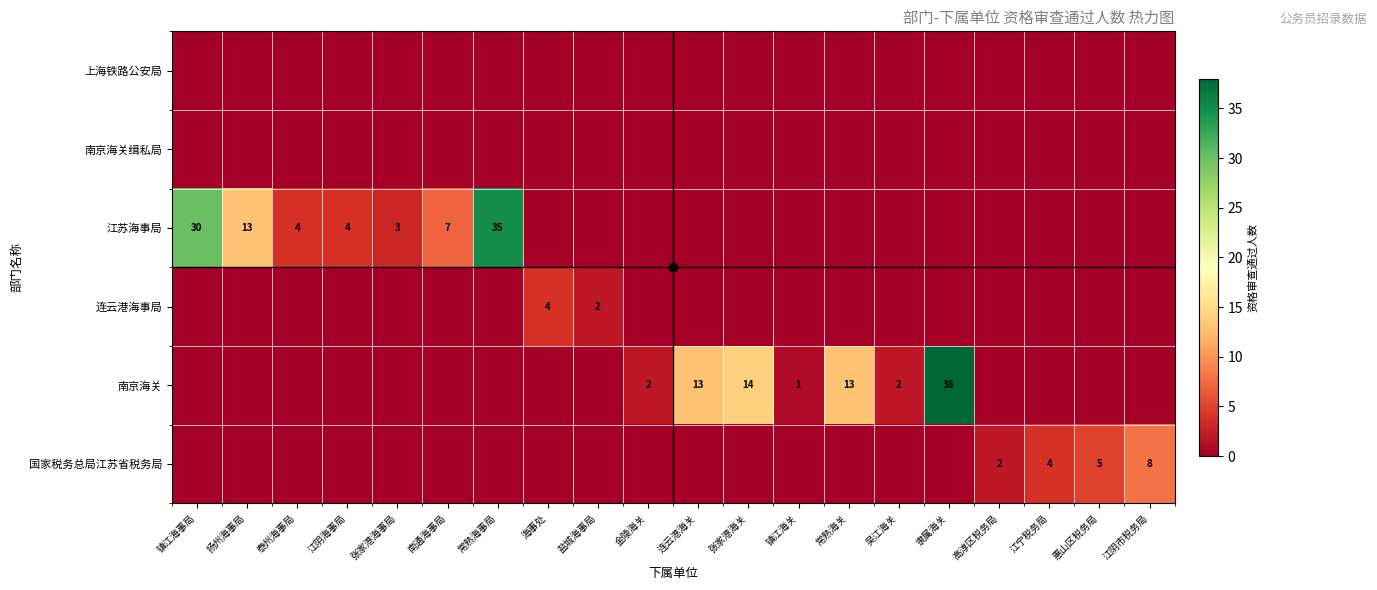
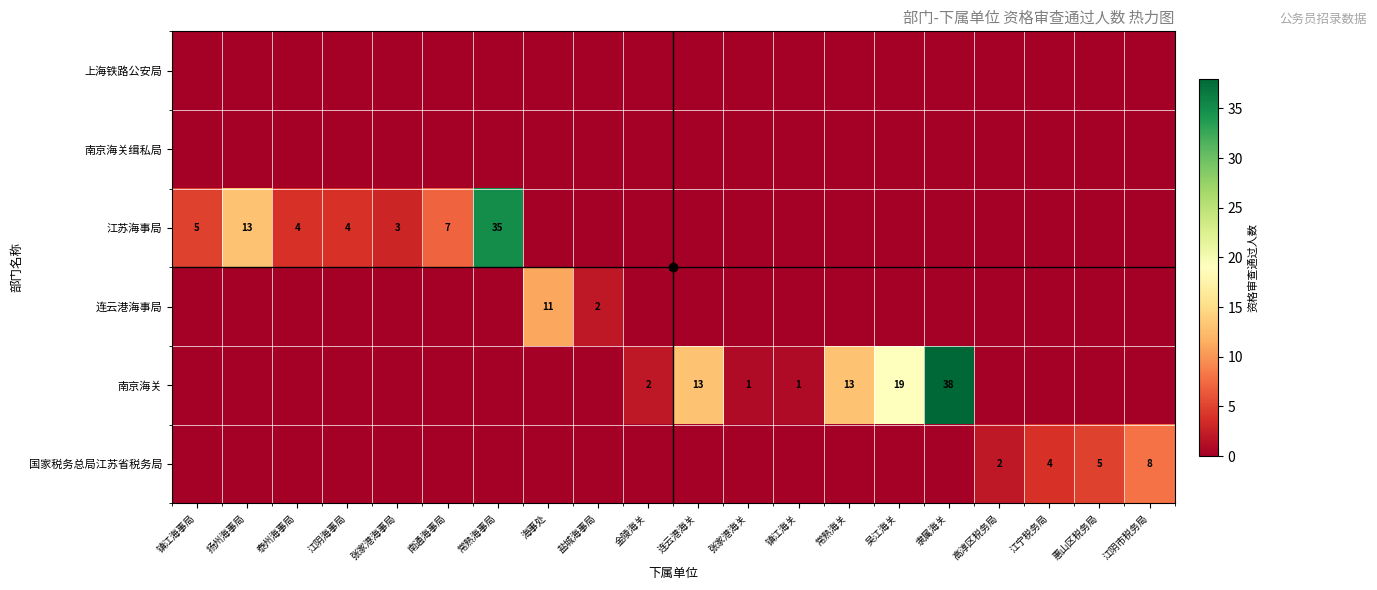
江苏海事局, 镇江海事局: 30 -> 5
连云港海事局, 海事处: 4 -> 11
南京海关, 张家港海关: 14 -> 1
南京海关, 吴江海关: 2 -> 19
